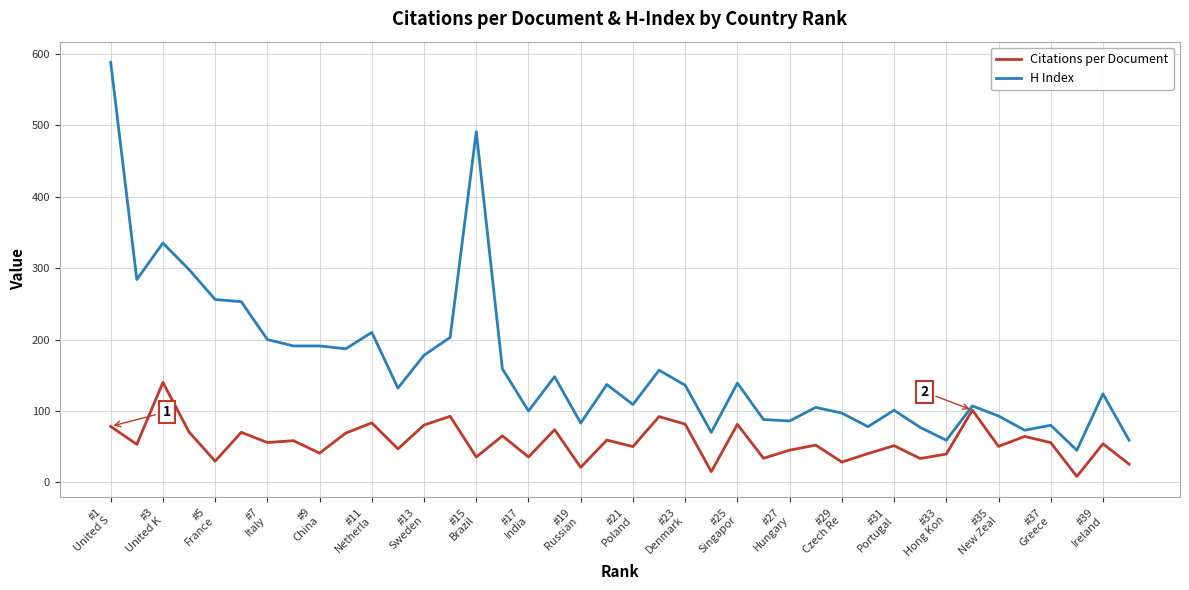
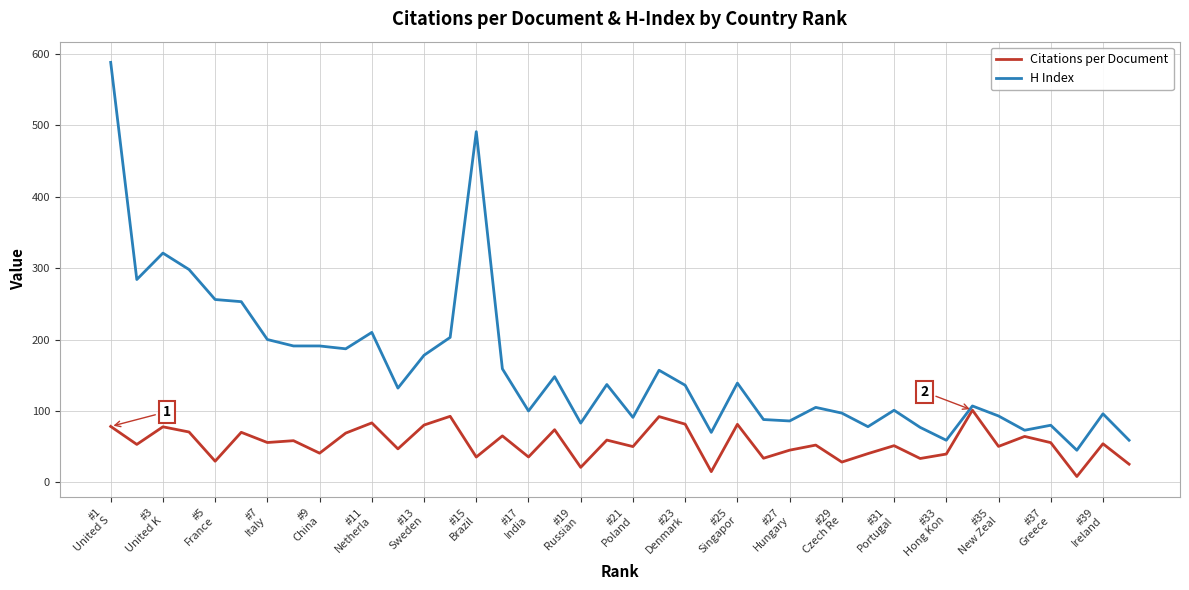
Citations per Document, #3 United K: 140 -> 80
H Index, #3 United K: 340 -> 320
H Index, #21 Poland: 110 -> 90
H Index, #39 Ireland: 120 -> 100
